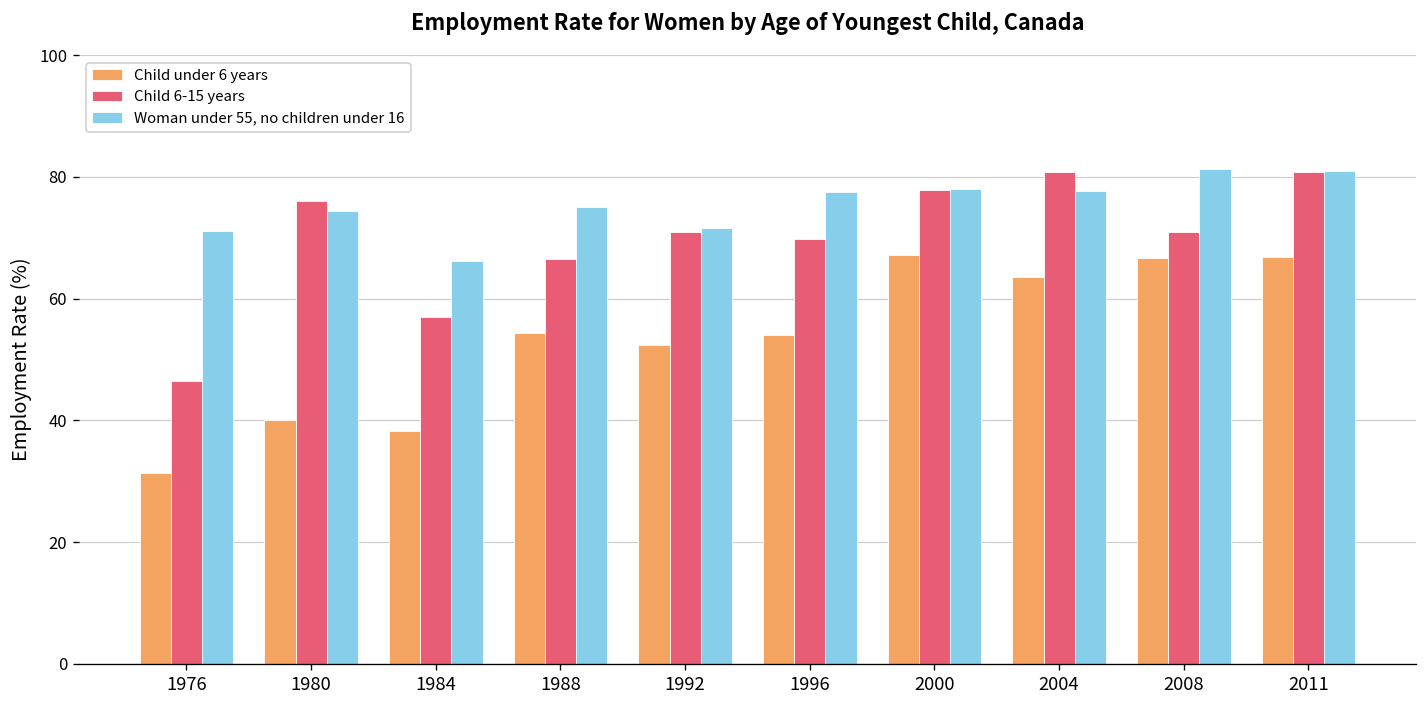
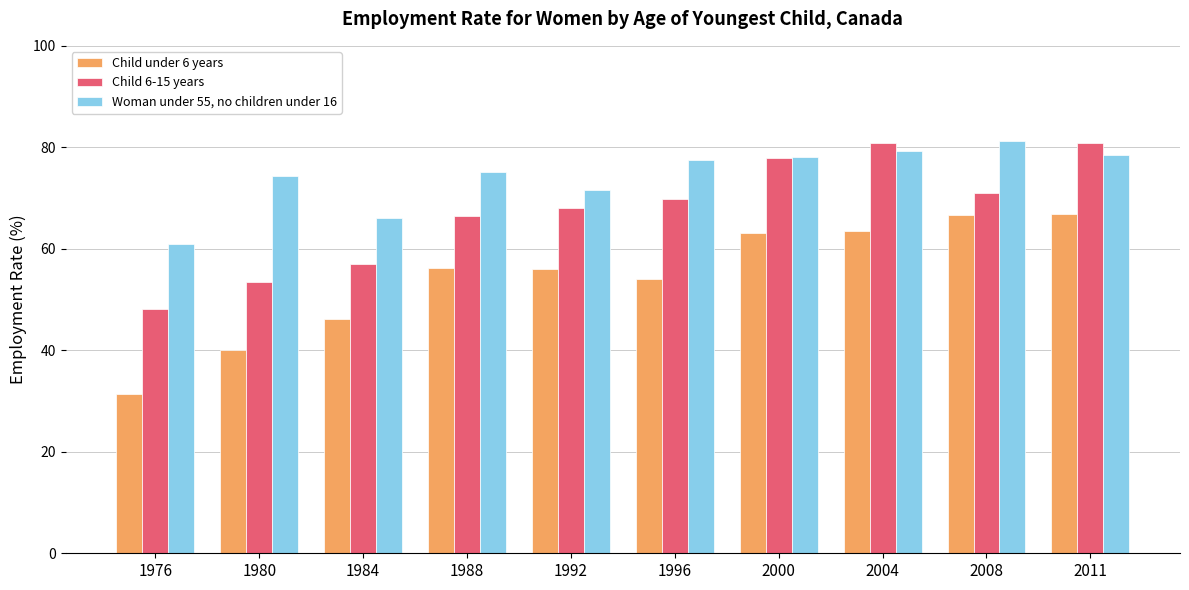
Child 6-15 years, 1976: 46 -> 48
Woman under 55, no children under 16, 1976: 71 -> 61
Child 6-15 years, 1980: 76 -> 54
Child under 6 years, 1984: 38 -> 46
Child under 6 years, 1988: 54 -> 56
Child under 6 years, 1992: 52 -> 56
Child 6-15 years, 1992: 71 -> 68
Child under 6 years, 2000: 67 -> 63
Woman under 55, no children under 16, 2004: 78 -> 79
Woman under 55, no children under 16, 2011: 81 -> 78
